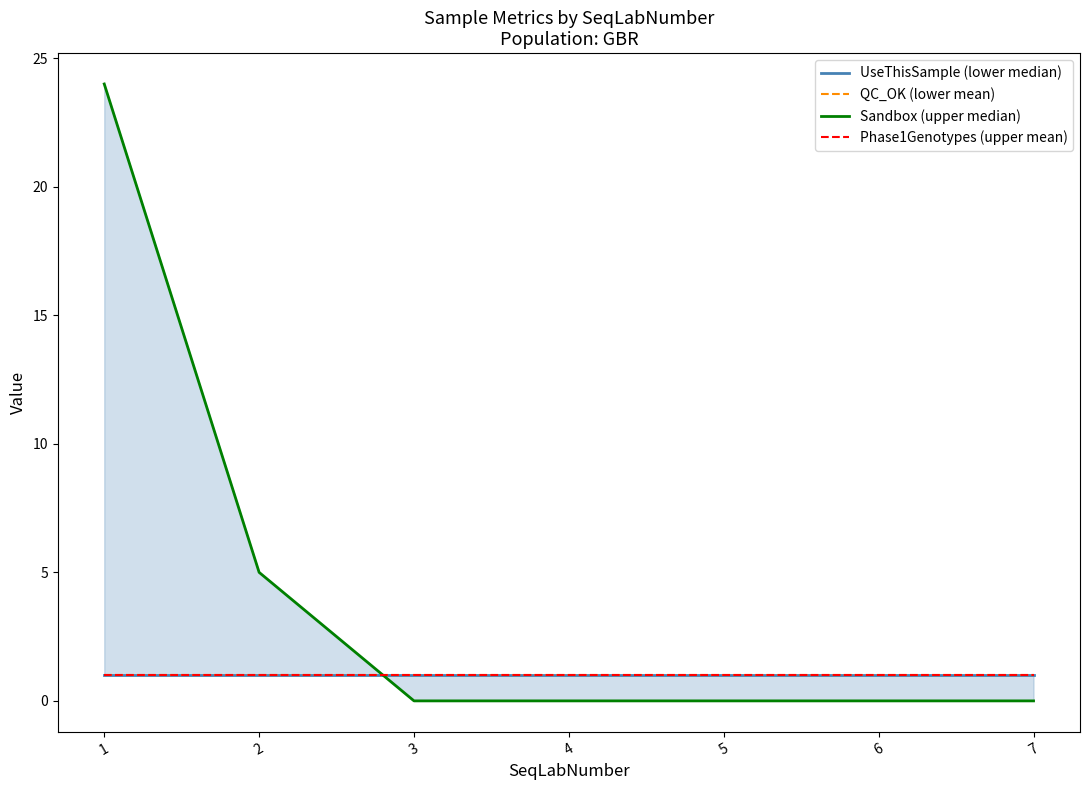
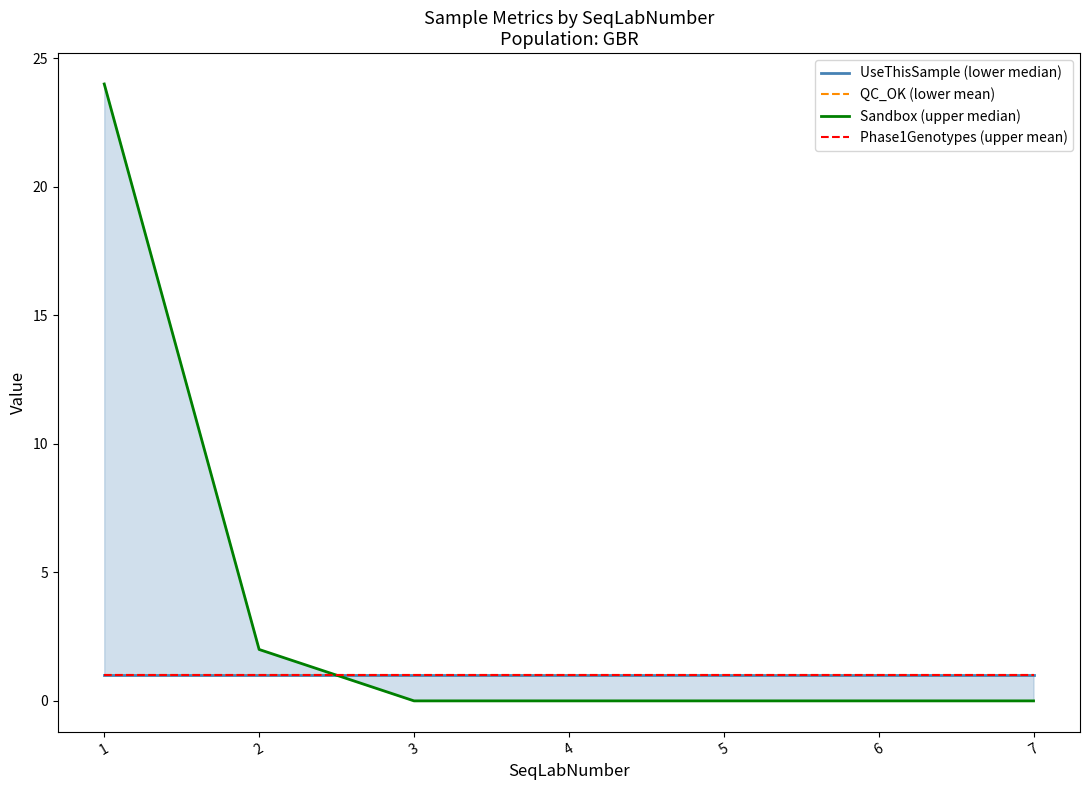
Sandbox (upper median), 2: 5 -> 2
